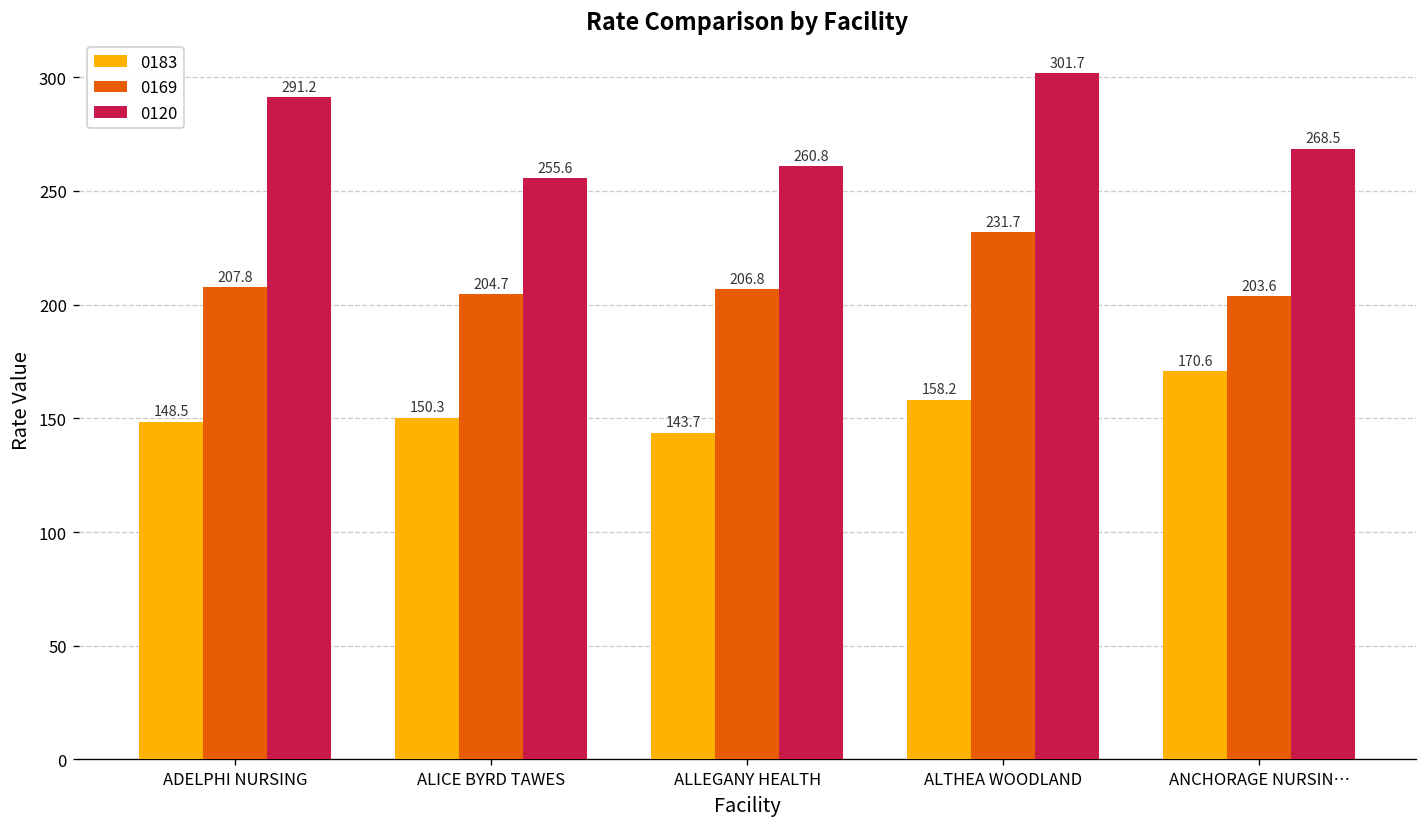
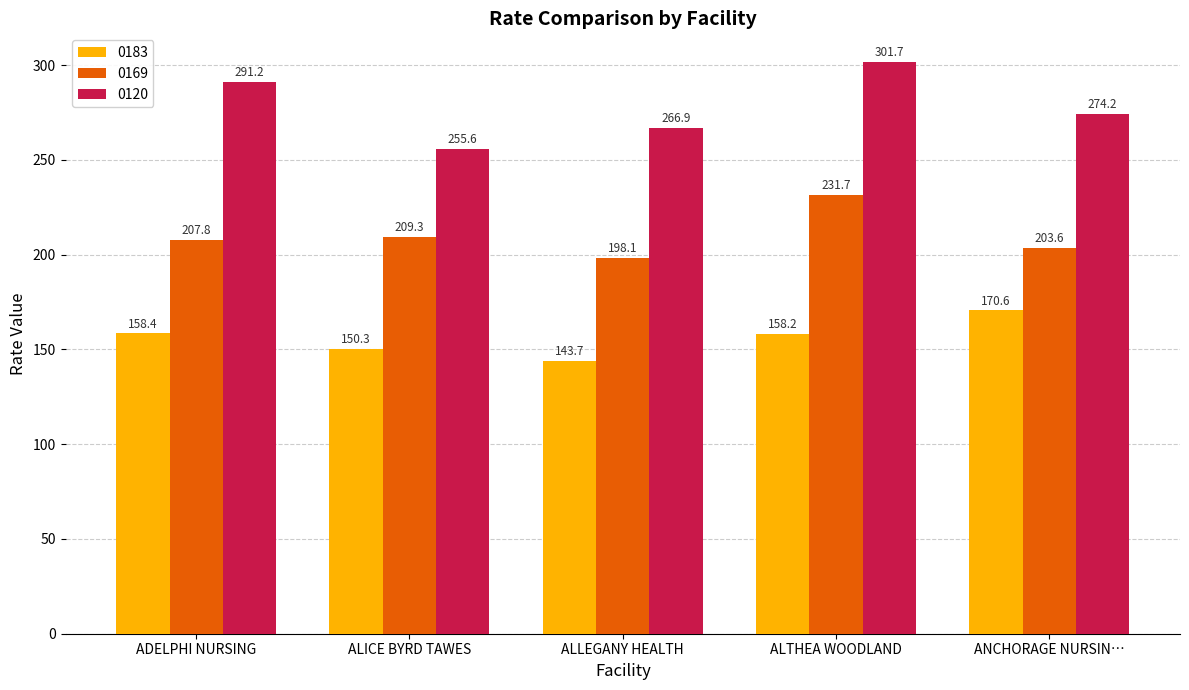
0183, ADELPHI NURSING: 148.5 -> 158.4
0169, ALICE BYRD TAWES: 204.7 -> 209.3
0169, ALLEGANY HEALTH: 206.8 -> 198.1
0120, ALLEGANY HEALTH: 260.8 -> 266.9
0120, ANCHORAGE NURSIN…: 268.5 -> 274.2
